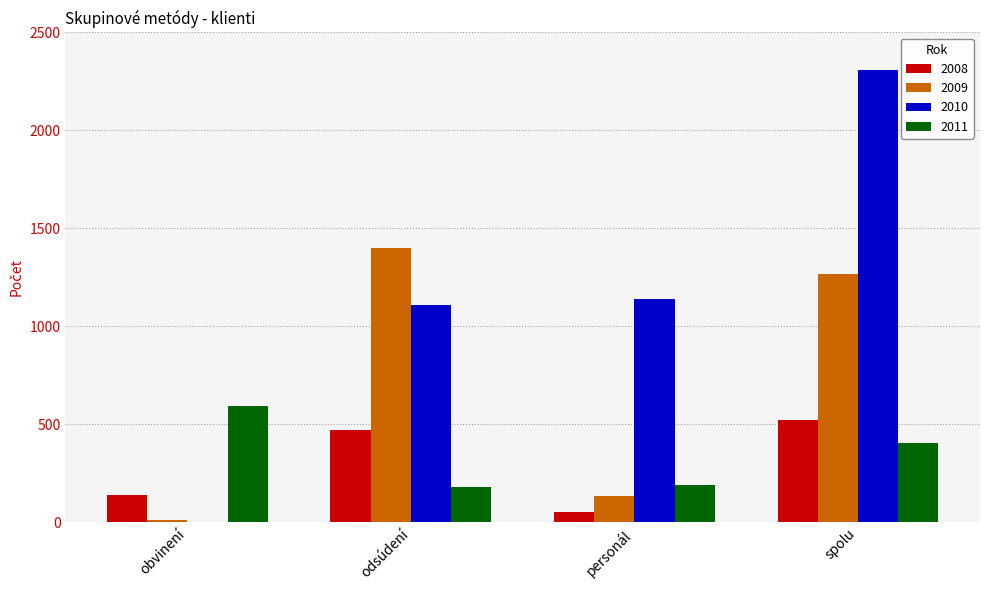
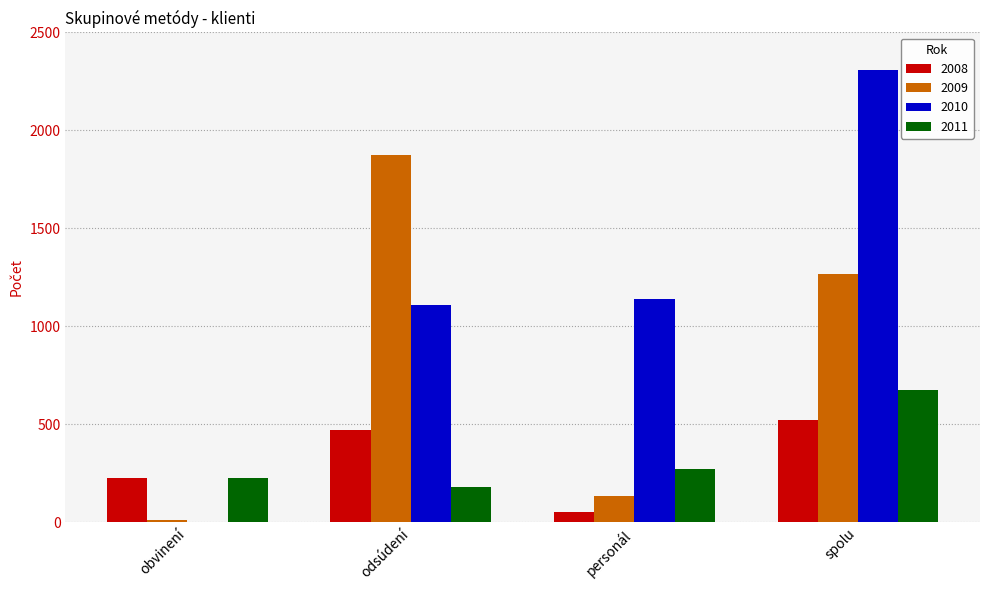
2008, obvinení: 140 -> 220
2011, obvinení: 600 -> 230
2009, odsúdení: 1400 -> 1880
2011, personál: 190 -> 270
2011, spolu: 410 -> 670
